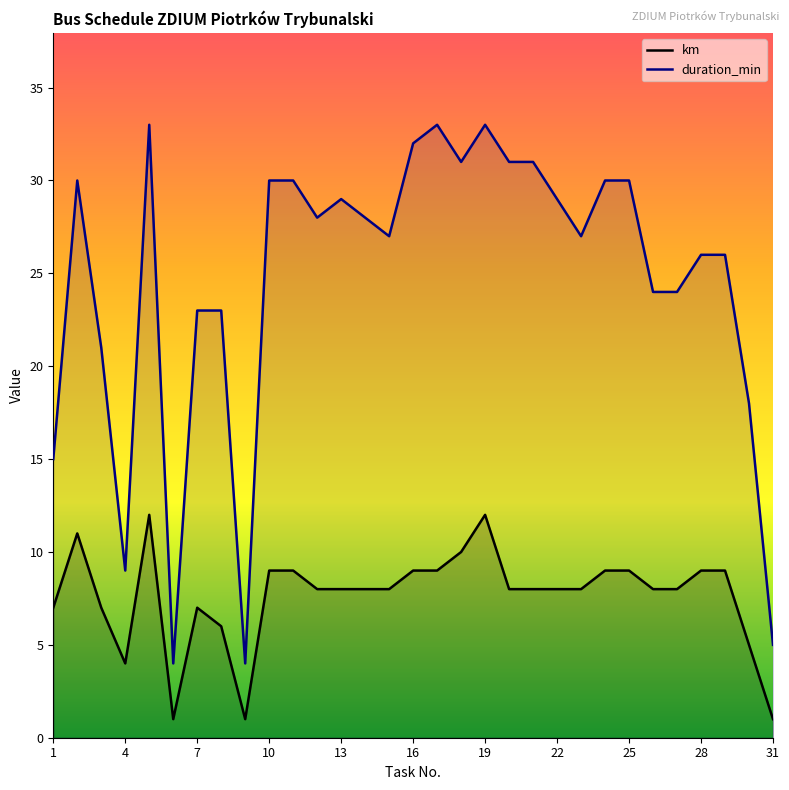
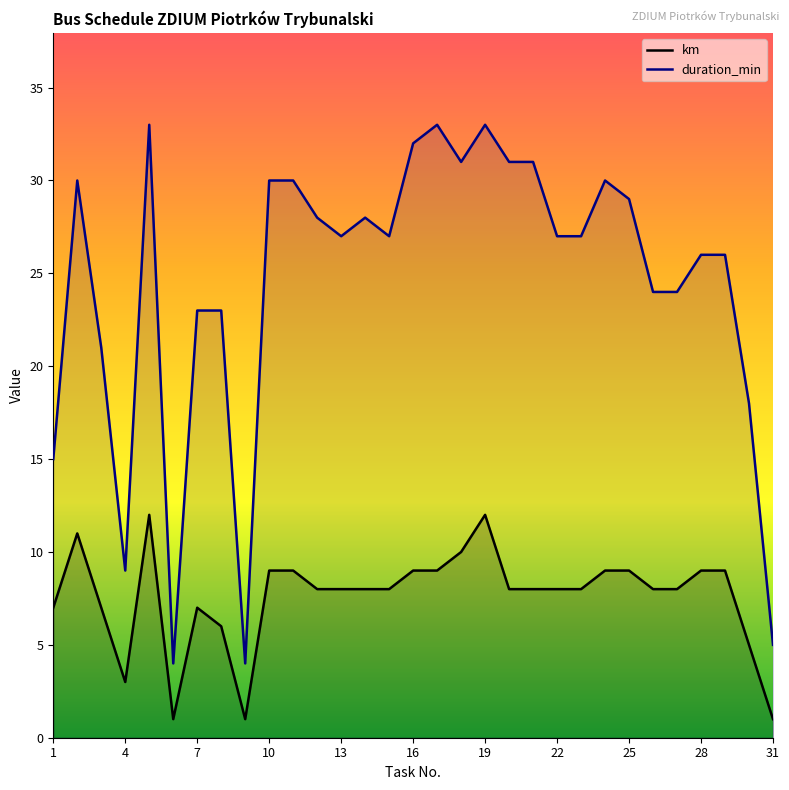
km, 4: 4 -> 3
duration_min, 13: 29 -> 27
duration_min, 22: 29 -> 27
duration_min, 25: 30 -> 29
